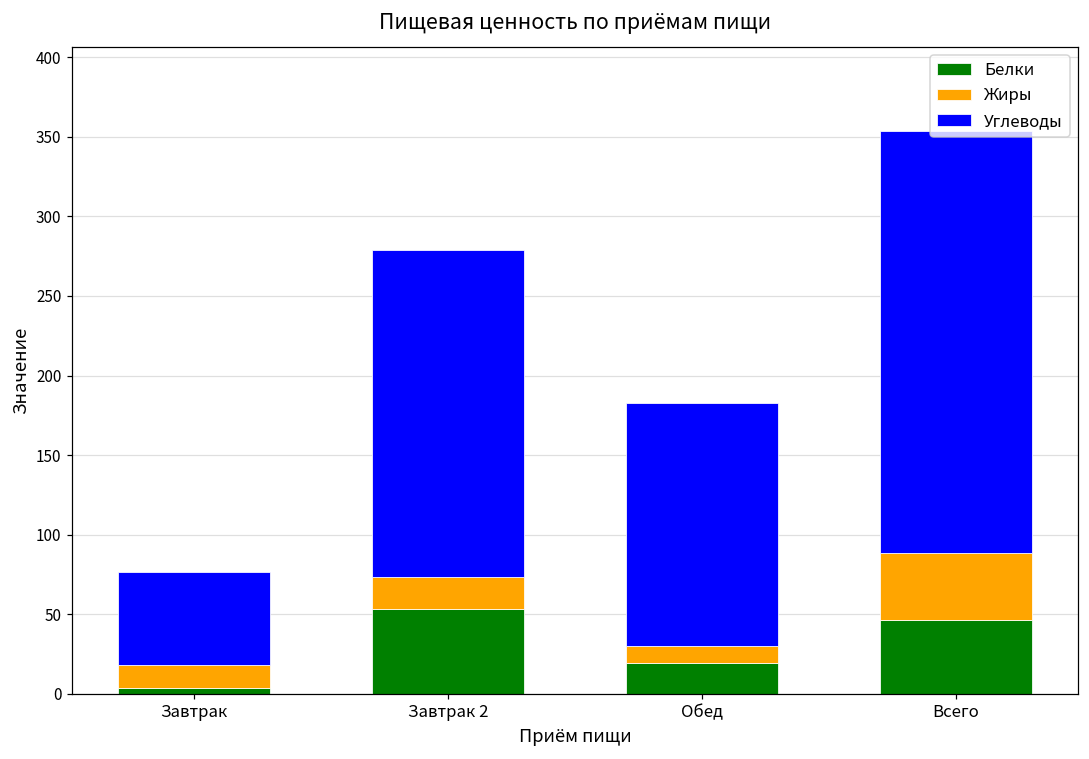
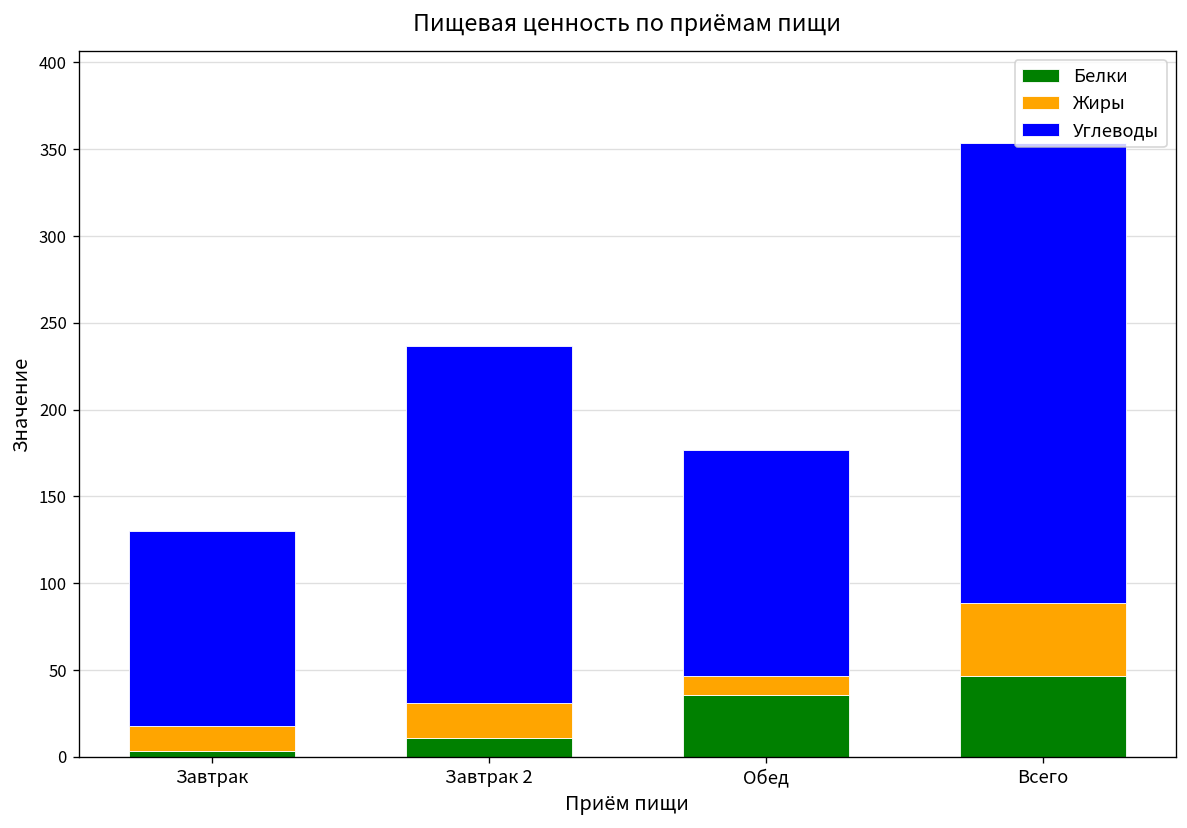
Углеводы, Завтрак: 59 -> 112
Белки, Завтрак 2: 53 -> 11
Белки, Обед: 19 -> 36
Углеводы, Обед: 153 -> 130
